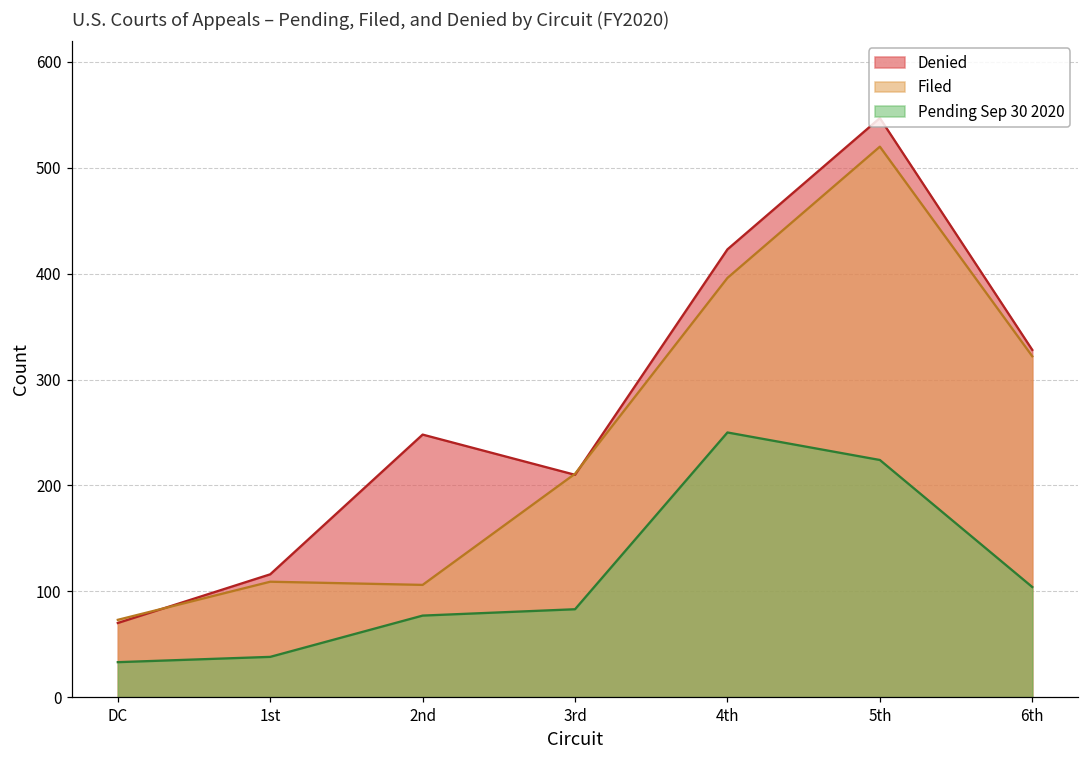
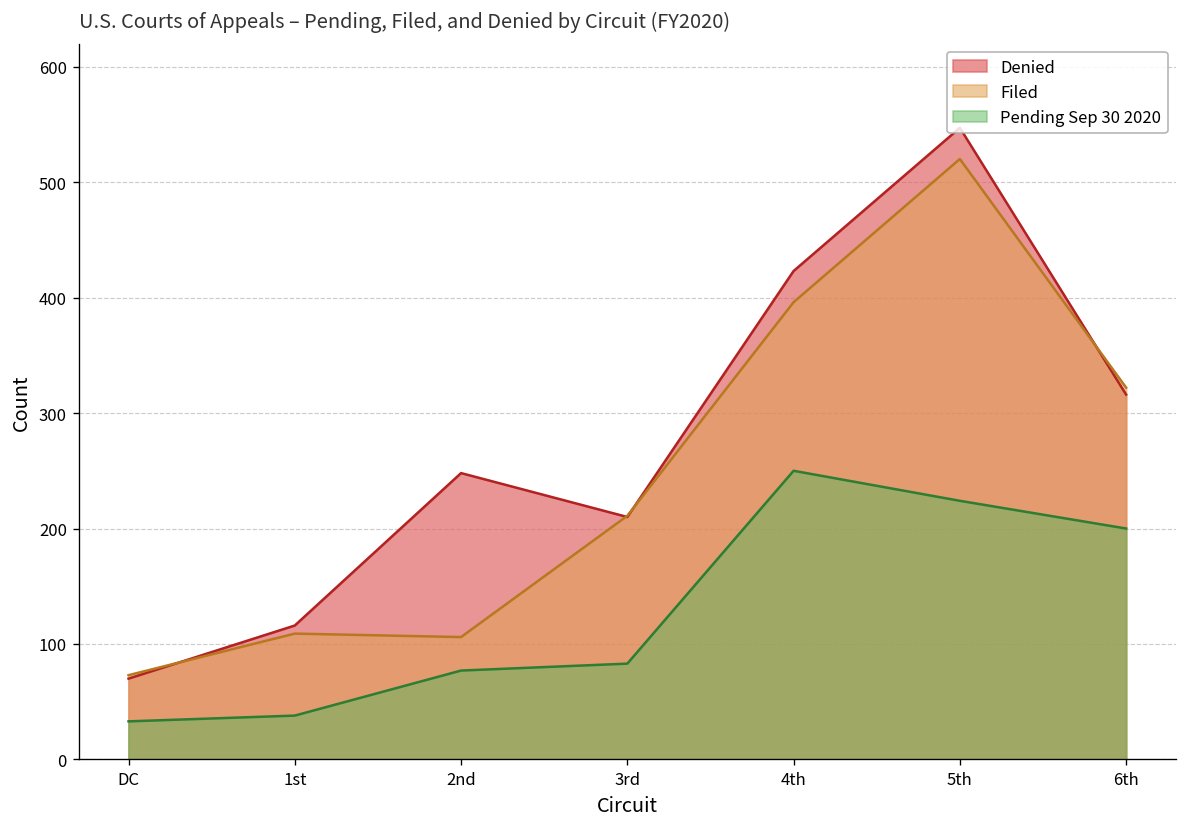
Denied, 6th: 330 -> 320
Pending Sep 30 2020, 6th: 100 -> 200
